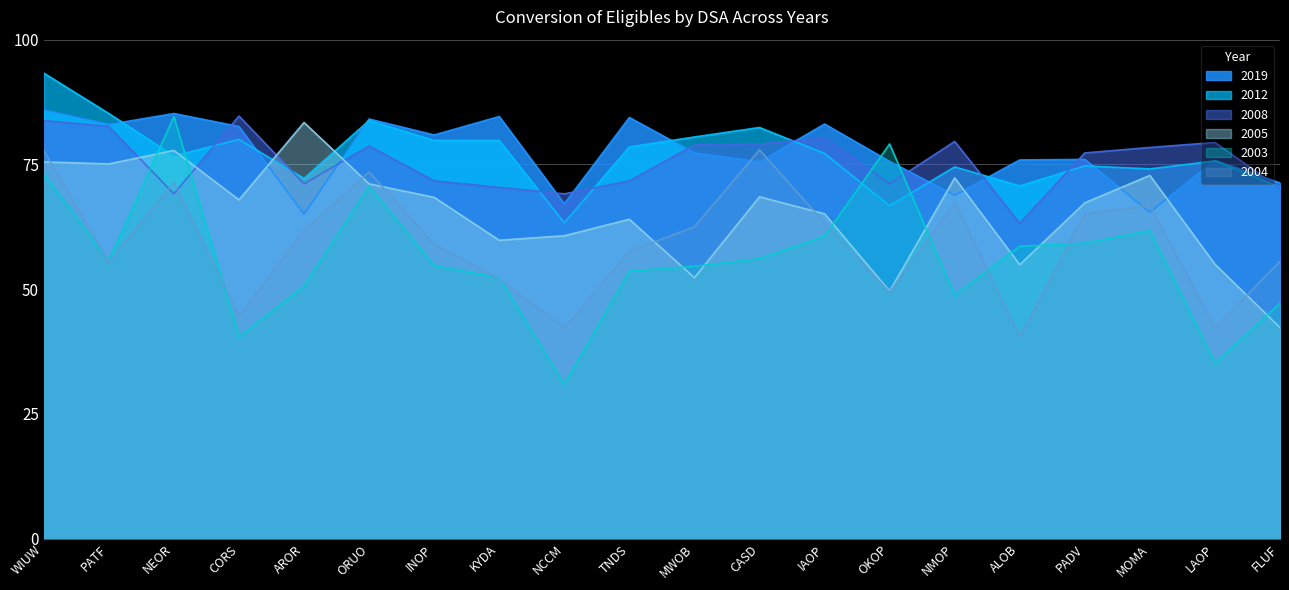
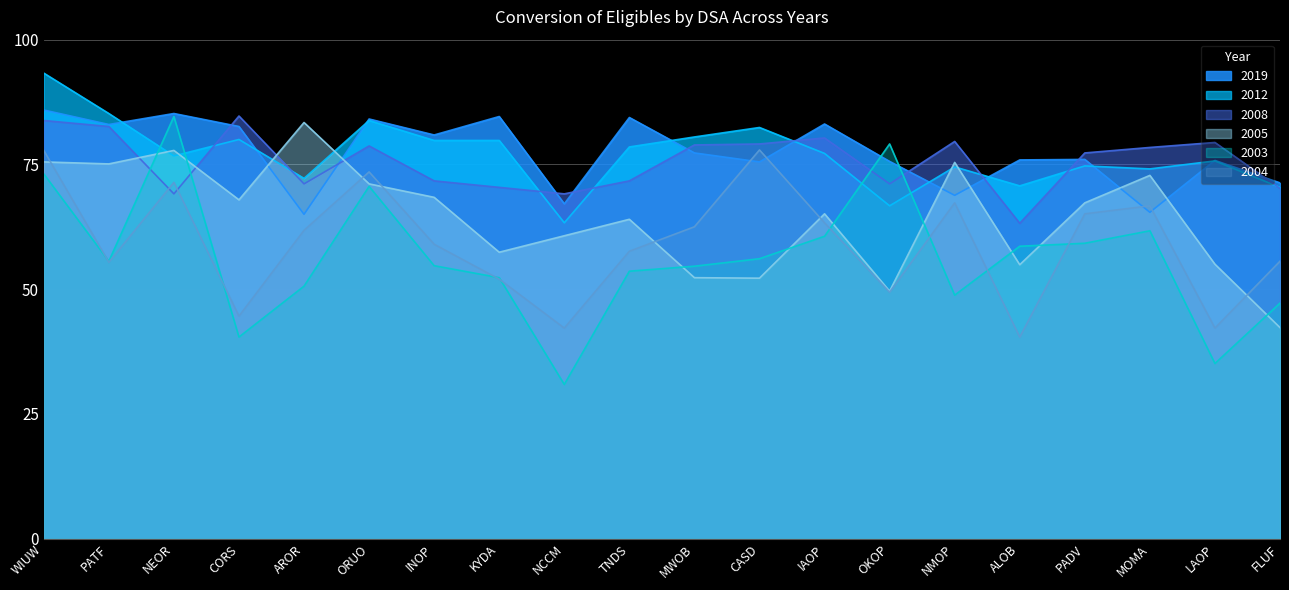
2005, KYDA: 60 -> 57
2005, CASD: 69 -> 52
2005, NMOP: 72 -> 75
